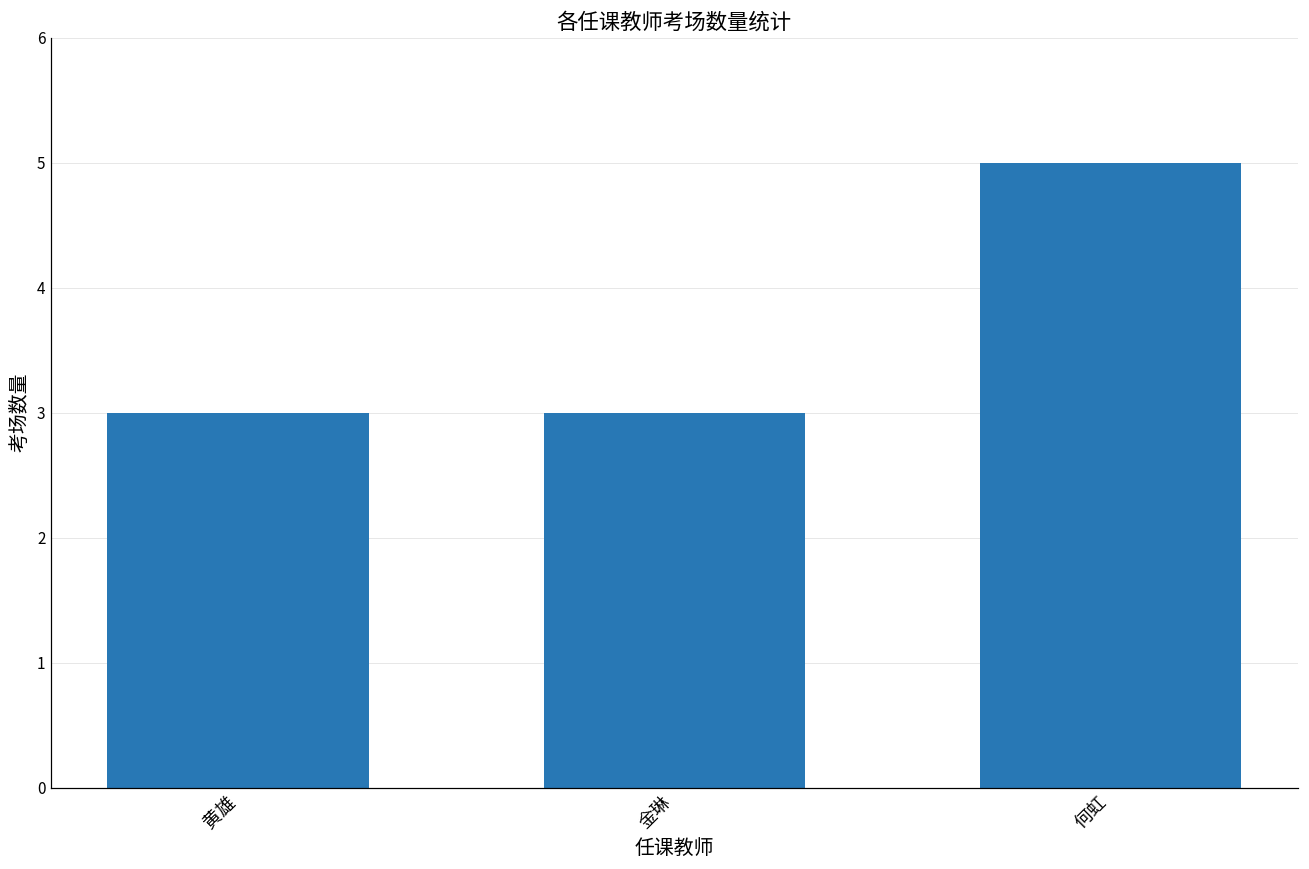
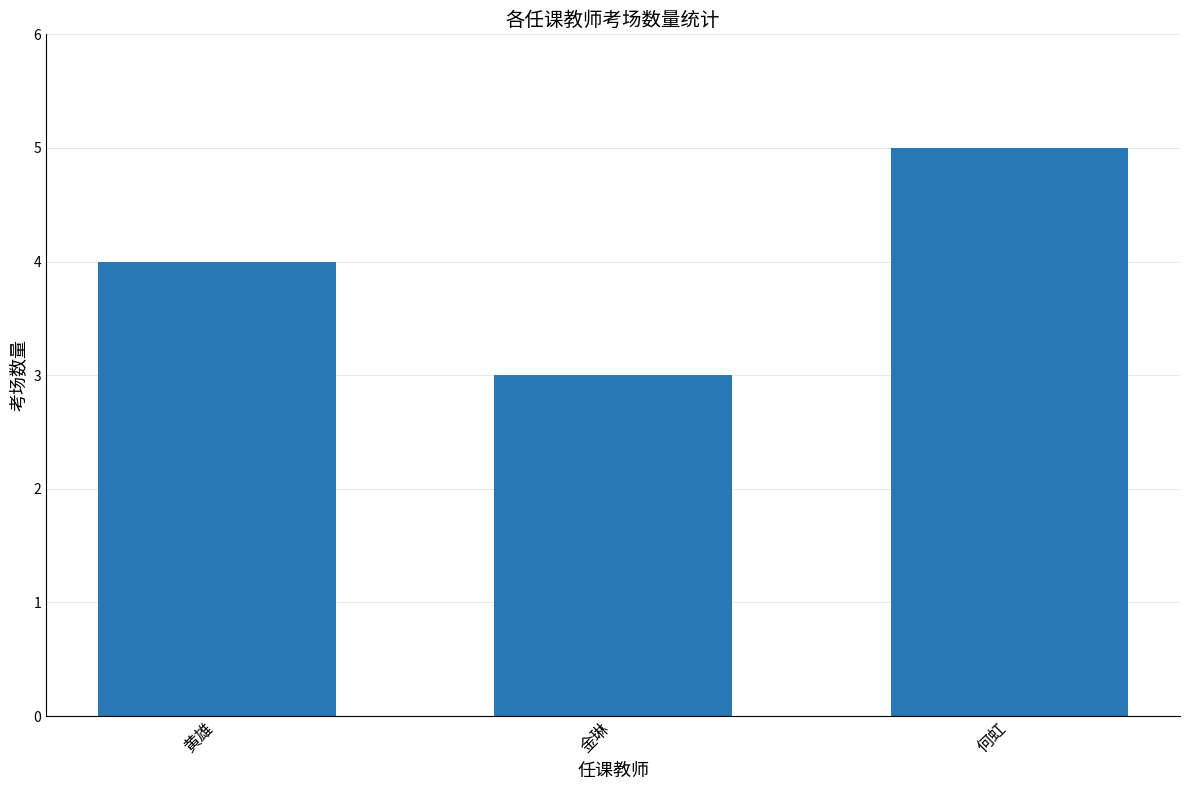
黄雄: 3 -> 4
